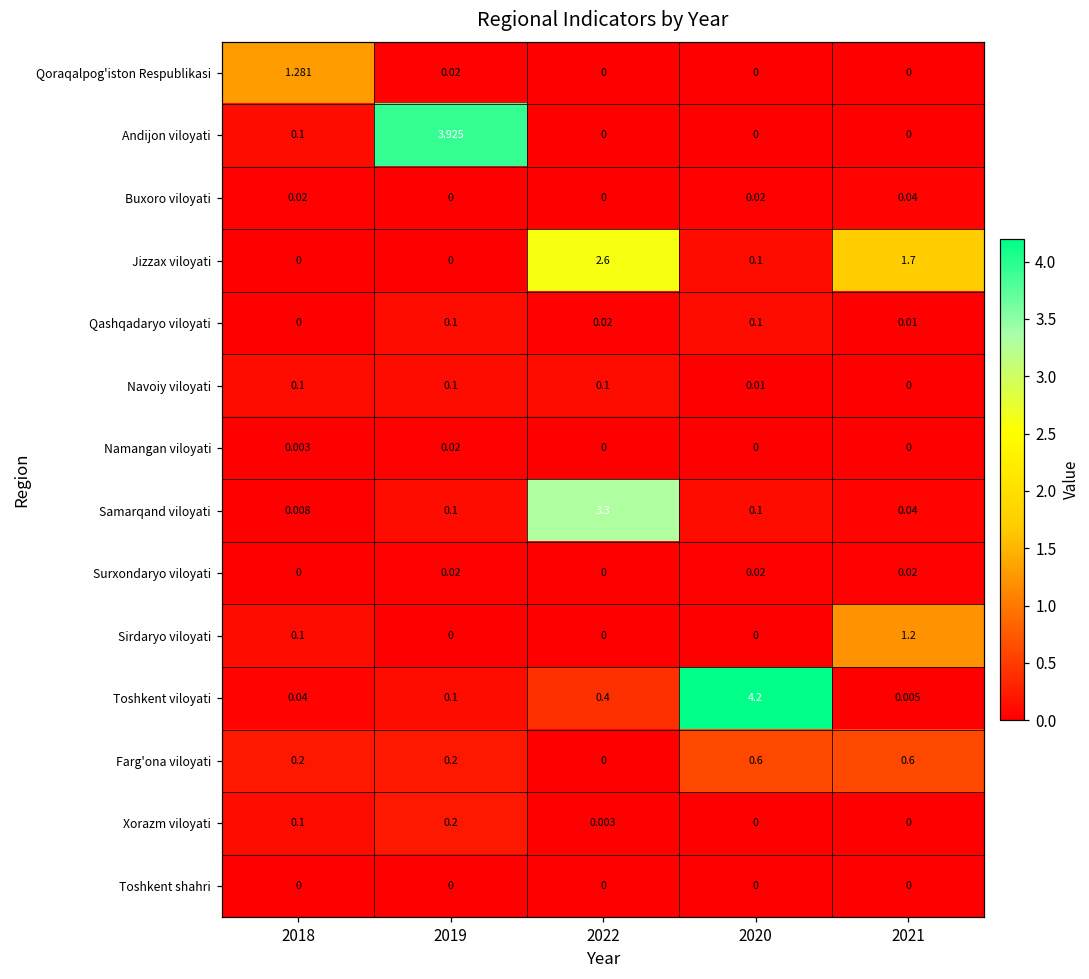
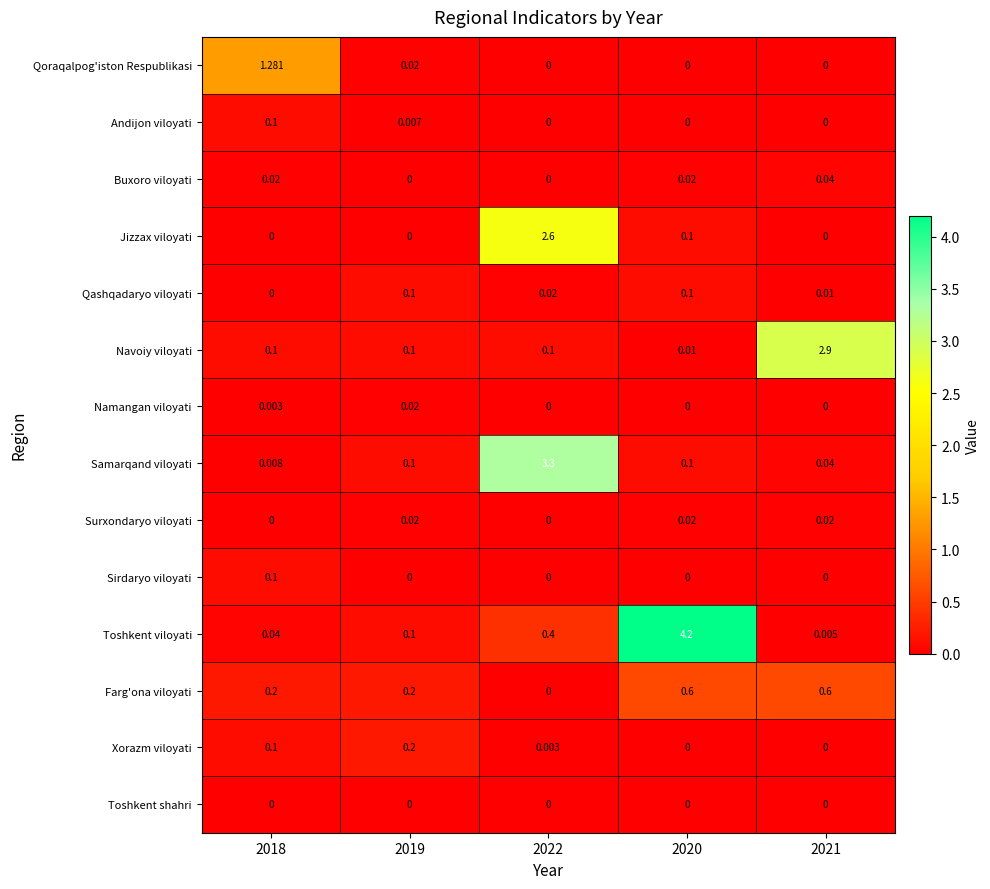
Andijon viloyati, 2019: 3.925 -> 0.007
Jizzax viloyati, 2021: 1.7 -> 0
Navoiy viloyati, 2021: 0 -> 2.9
Sirdaryo viloyati, 2021: 1.2 -> 0
